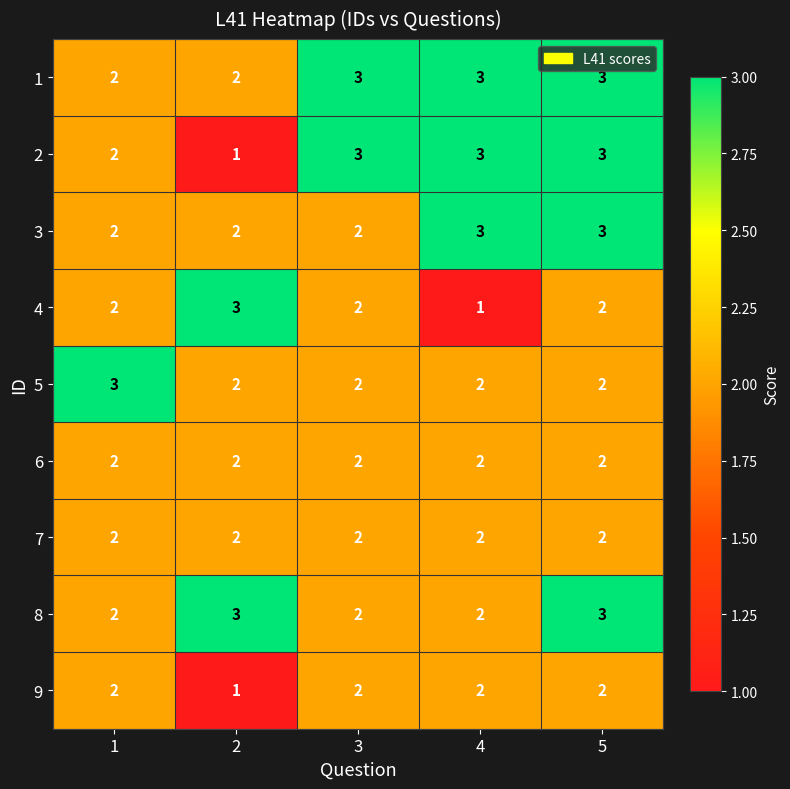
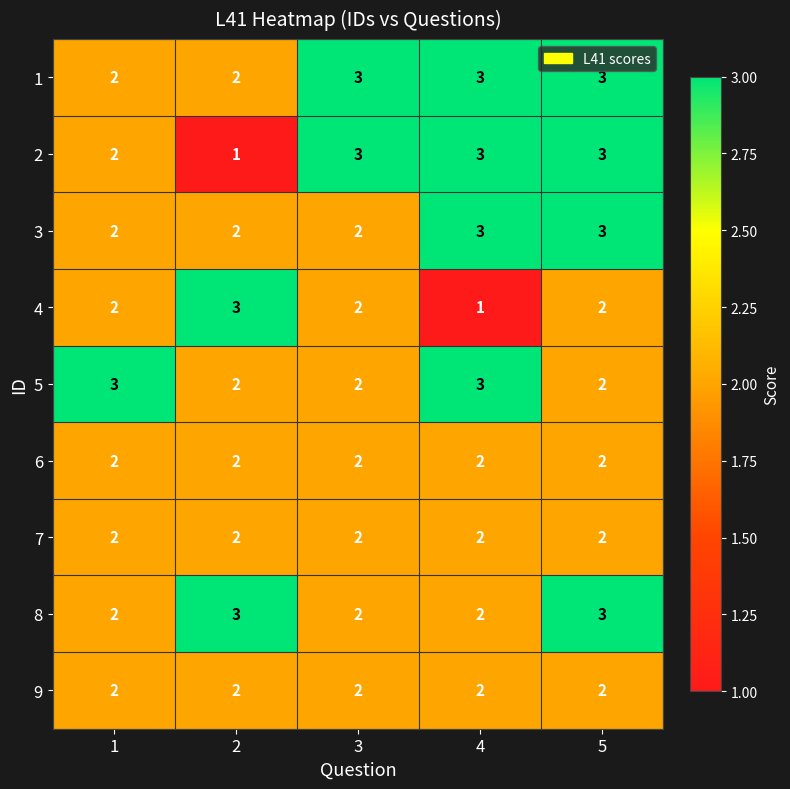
5, 4: 2 -> 3
9, 2: 1 -> 2
